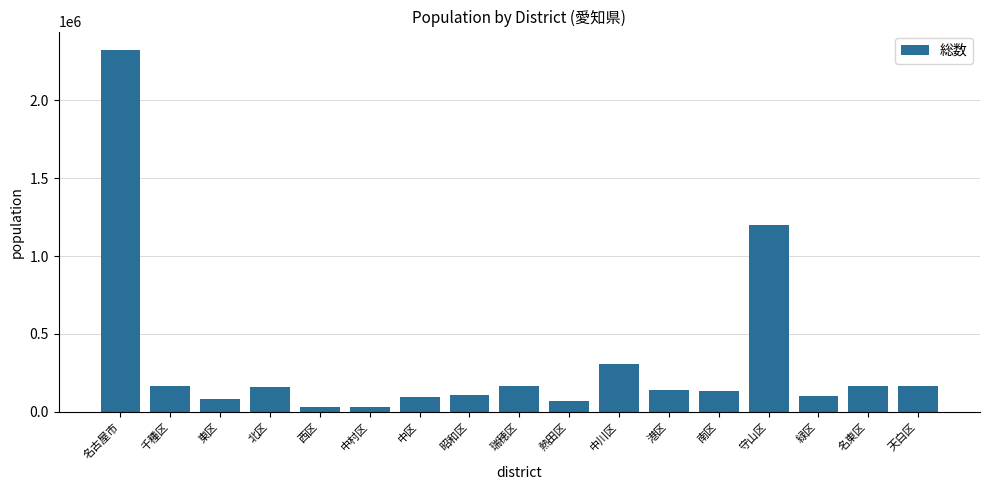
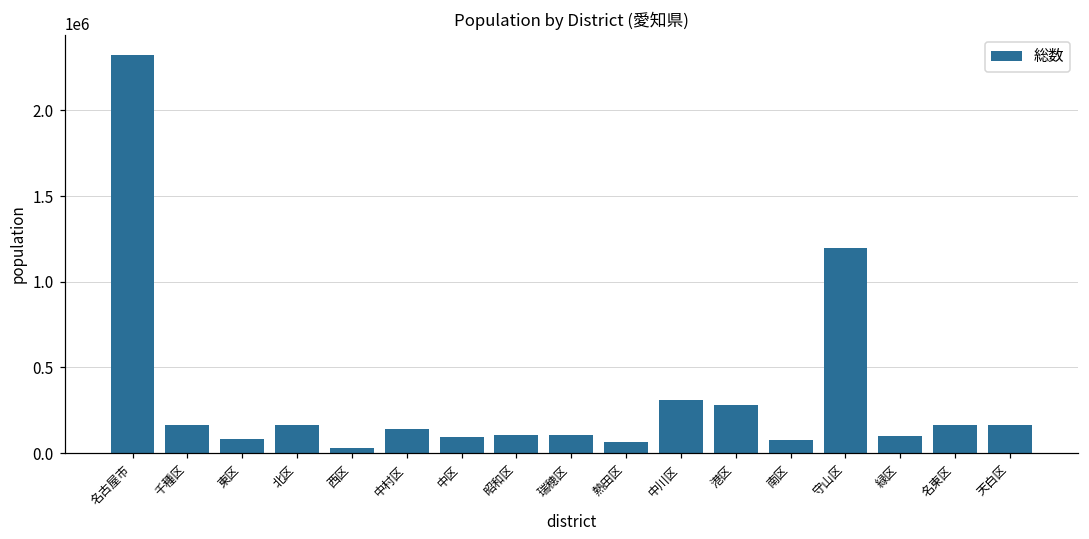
中村区: 30000 -> 140000
瑞穂区: 170000 -> 110000
港区: 140000 -> 280000
南区: 130000 -> 80000
